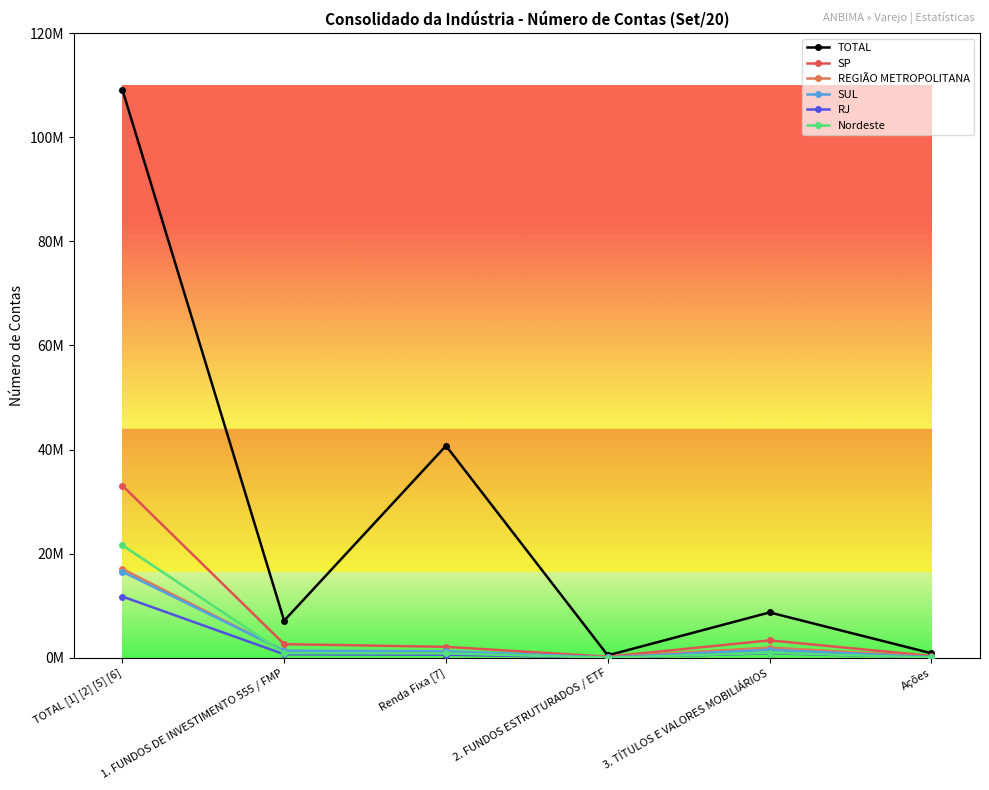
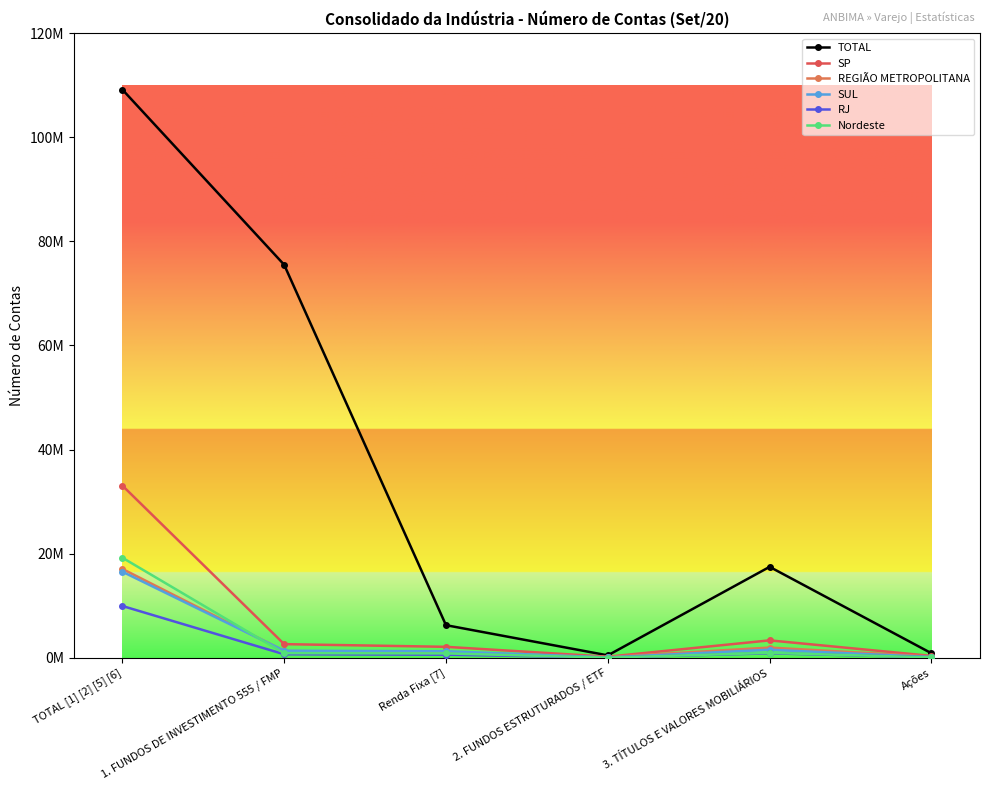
RJ, TOTAL [1] [2] [5] [6]: 12000000 -> 10000000
Nordeste, TOTAL [1] [2] [5] [6]: 22000000 -> 19000000
TOTAL, 1. FUNDOS DE INVESTIMENTO 555 / FMP: 7000000 -> 75000000
TOTAL, Renda Fixa [7]: 41000000 -> 6000000
TOTAL, 3. TÍTULOS E VALORES MOBILIÁRIOS: 9000000 -> 17000000
